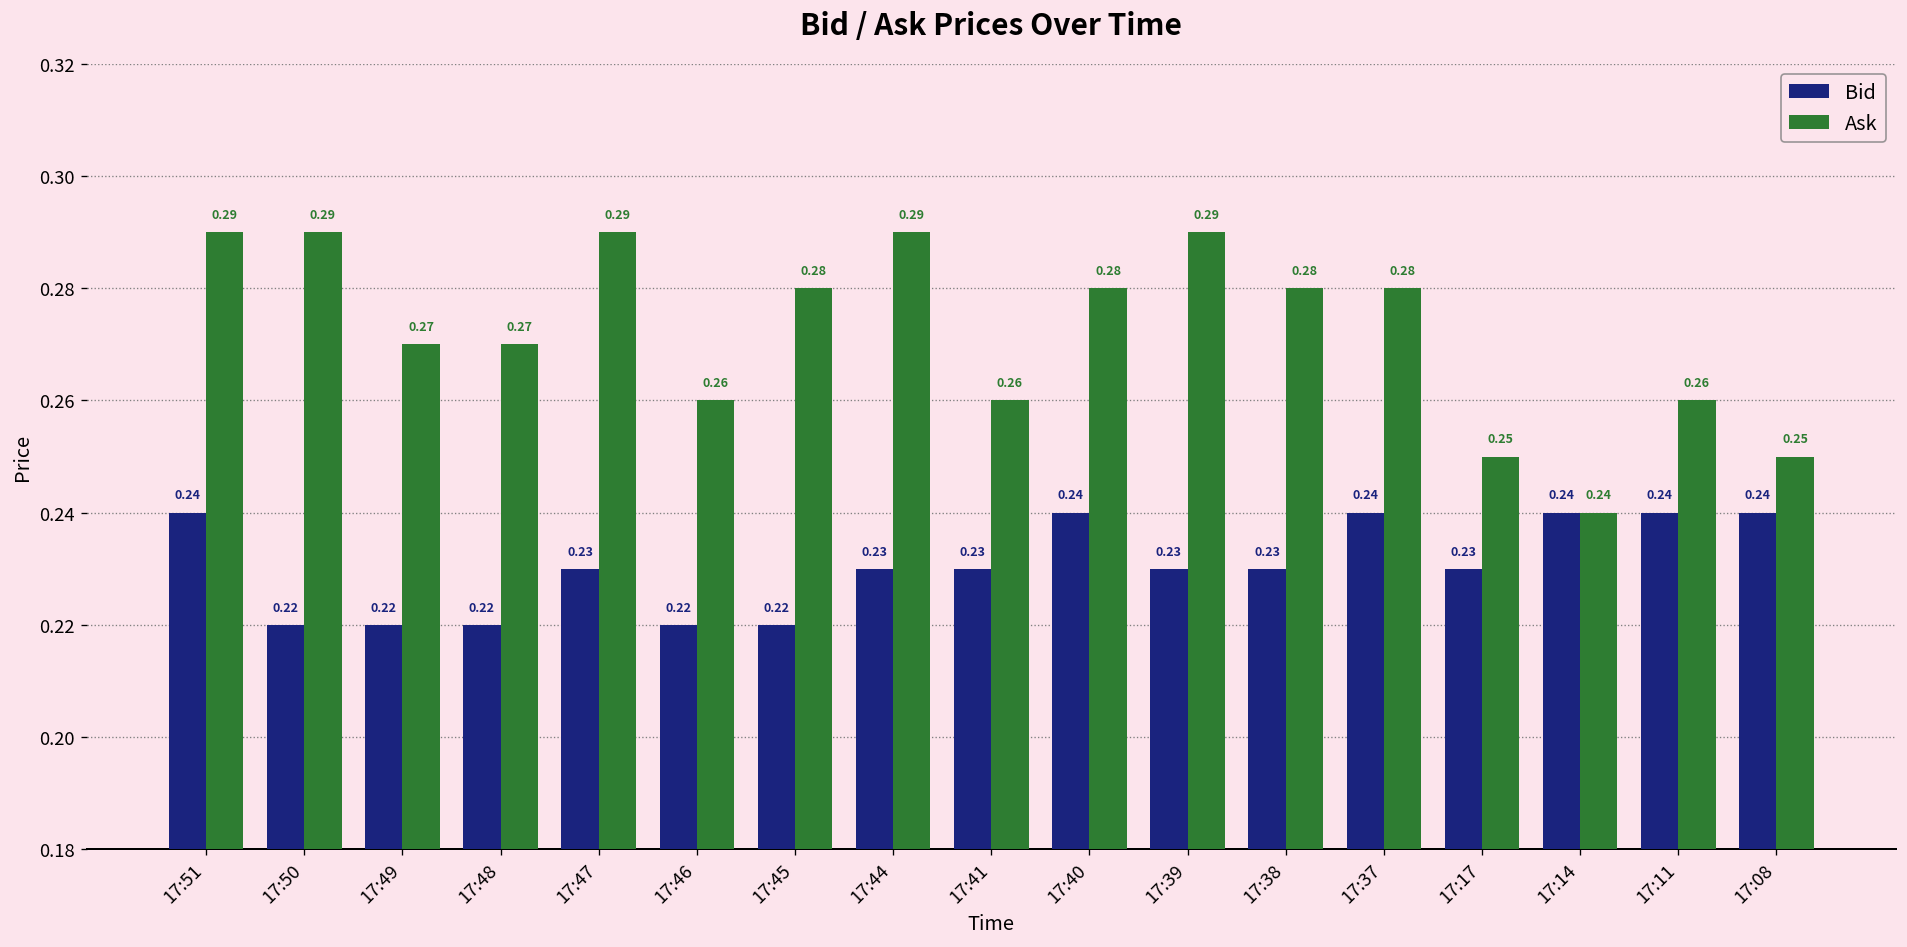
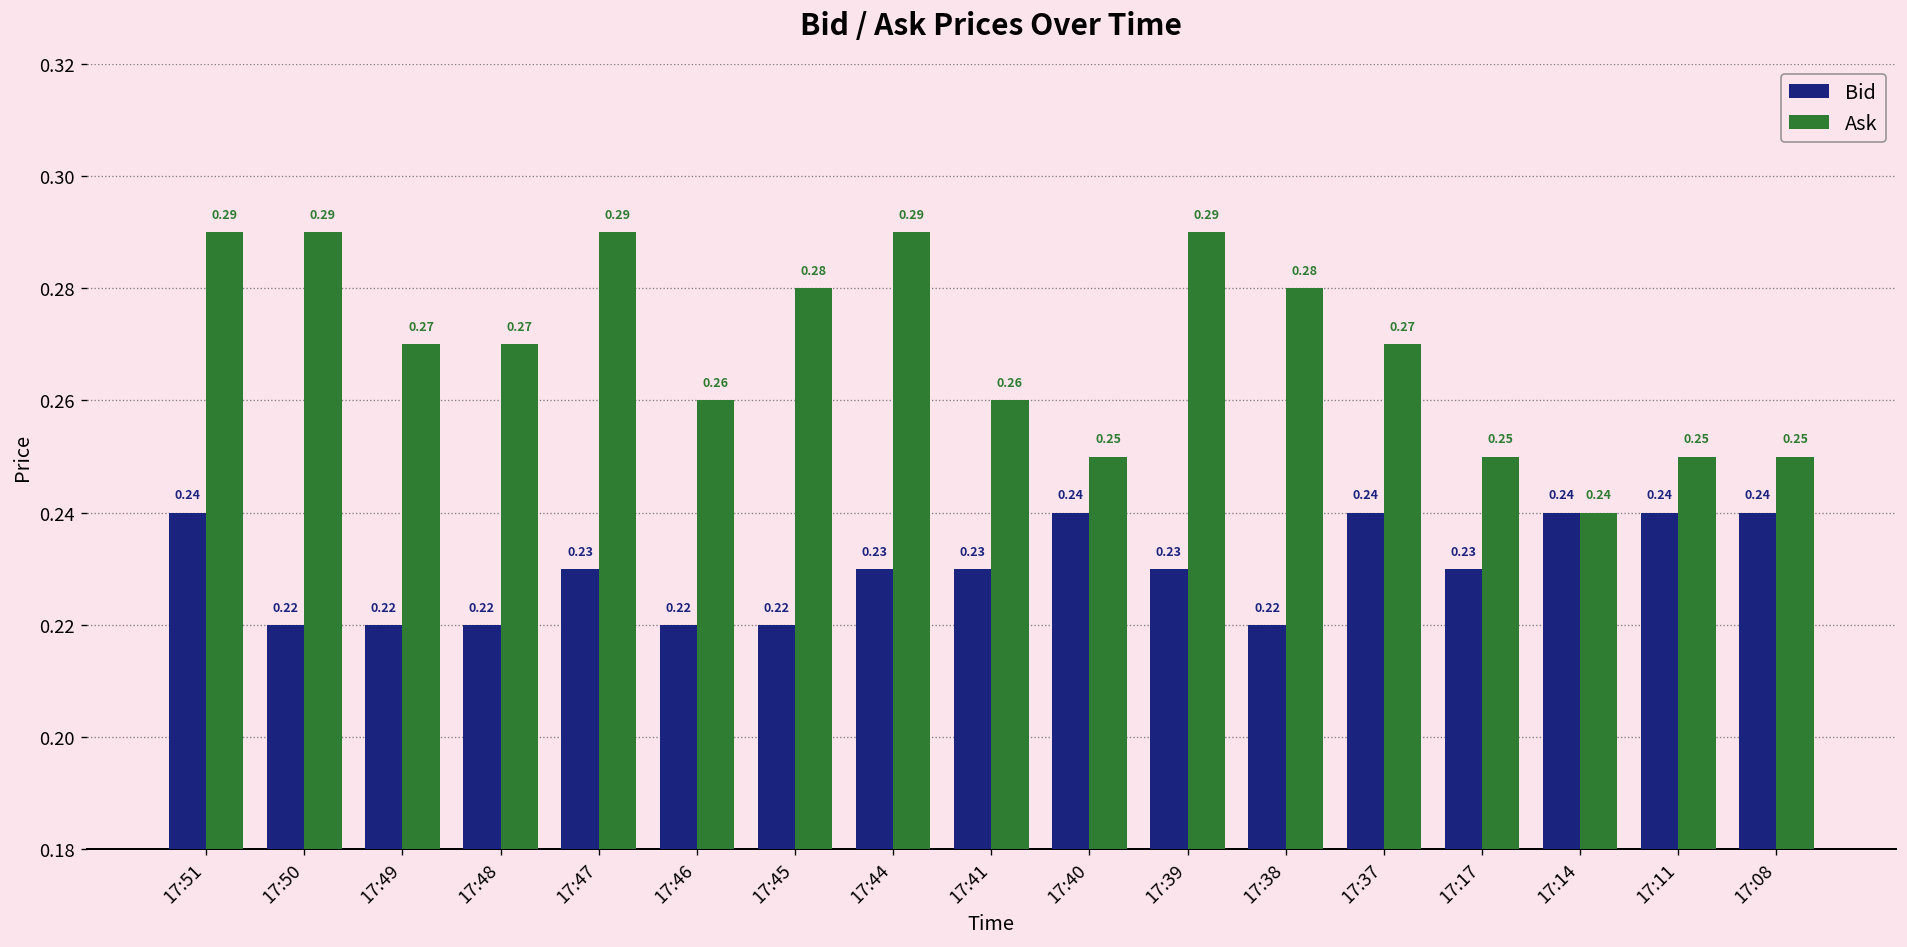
Ask, 17:40: 0.28 -> 0.25
Bid, 17:38: 0.23 -> 0.22
Ask, 17:37: 0.28 -> 0.27
Ask, 17:11: 0.26 -> 0.25
